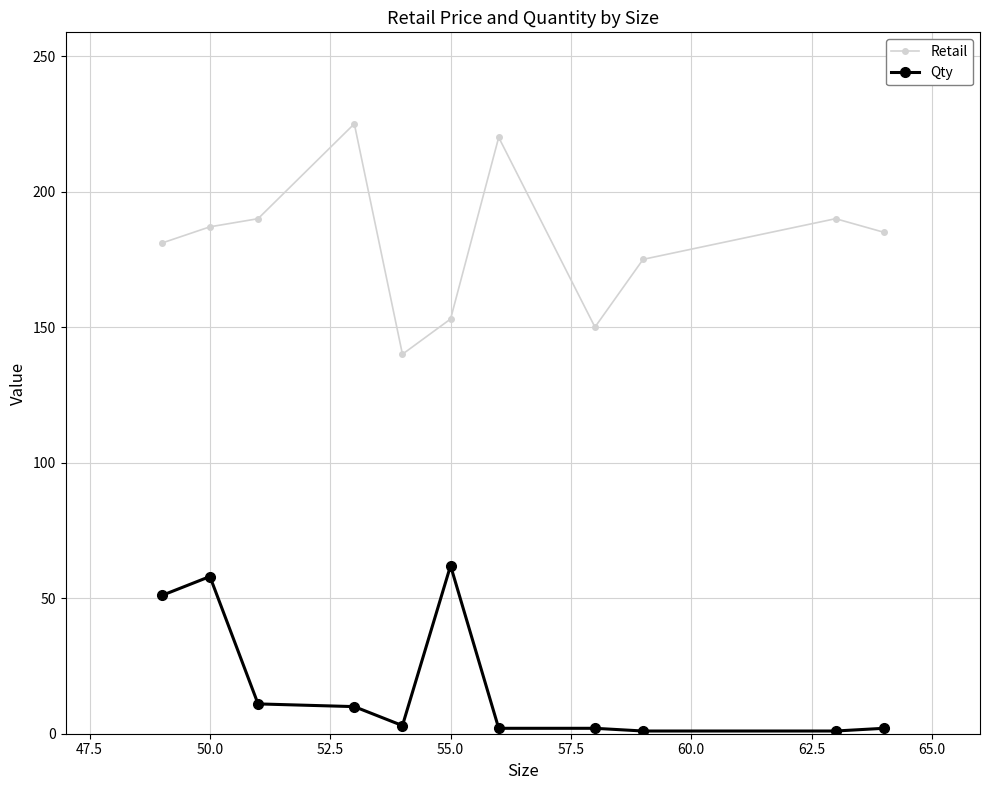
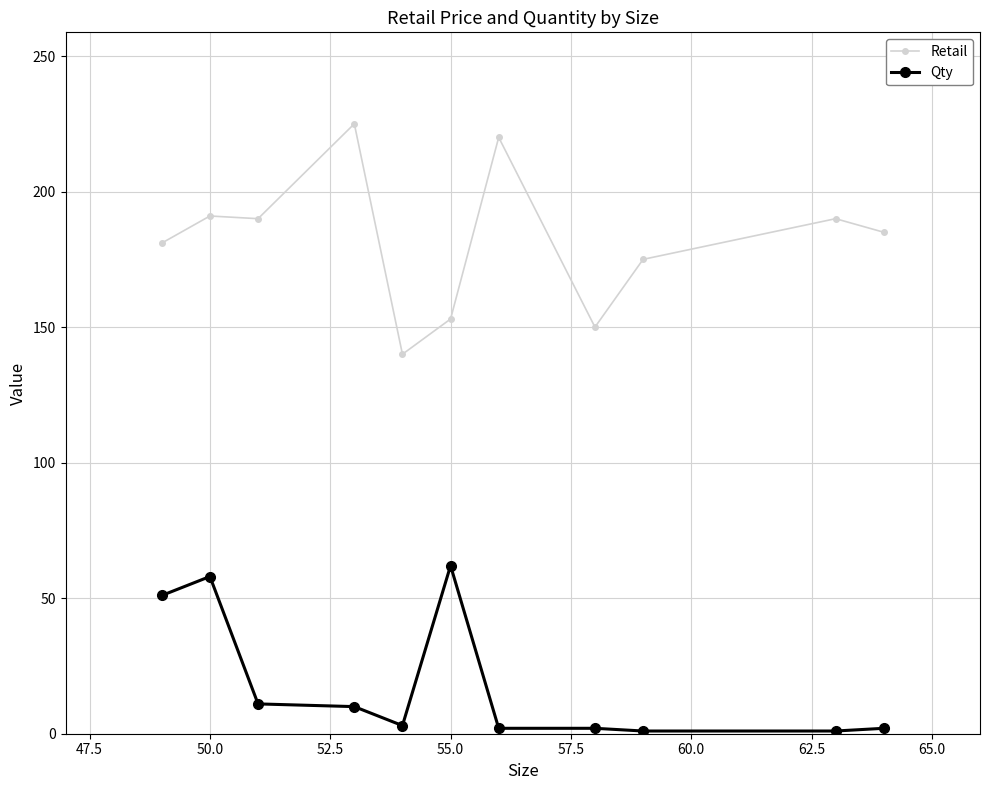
Retail, 50.0: 187 -> 191
